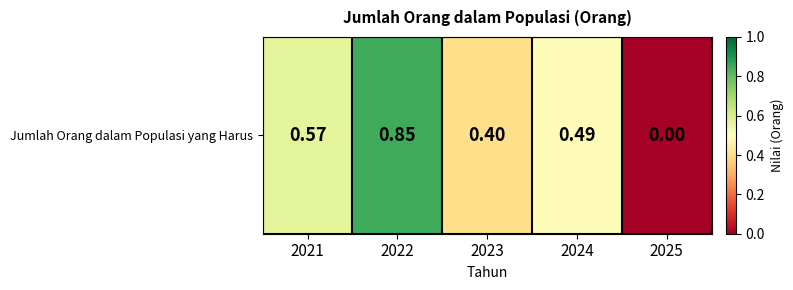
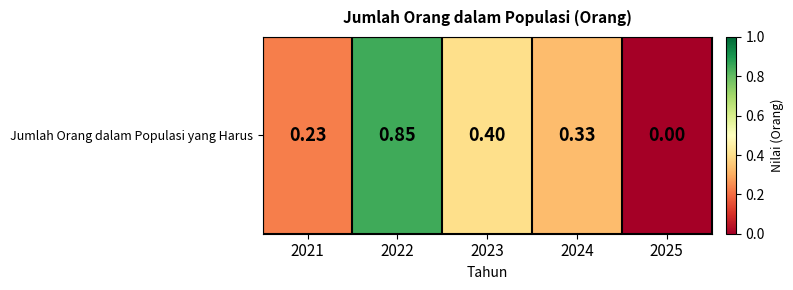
Jumlah Orang dalam Populasi yang Harus, 2021: 0.57 -> 0.23
Jumlah Orang dalam Populasi yang Harus, 2024: 0.49 -> 0.33
